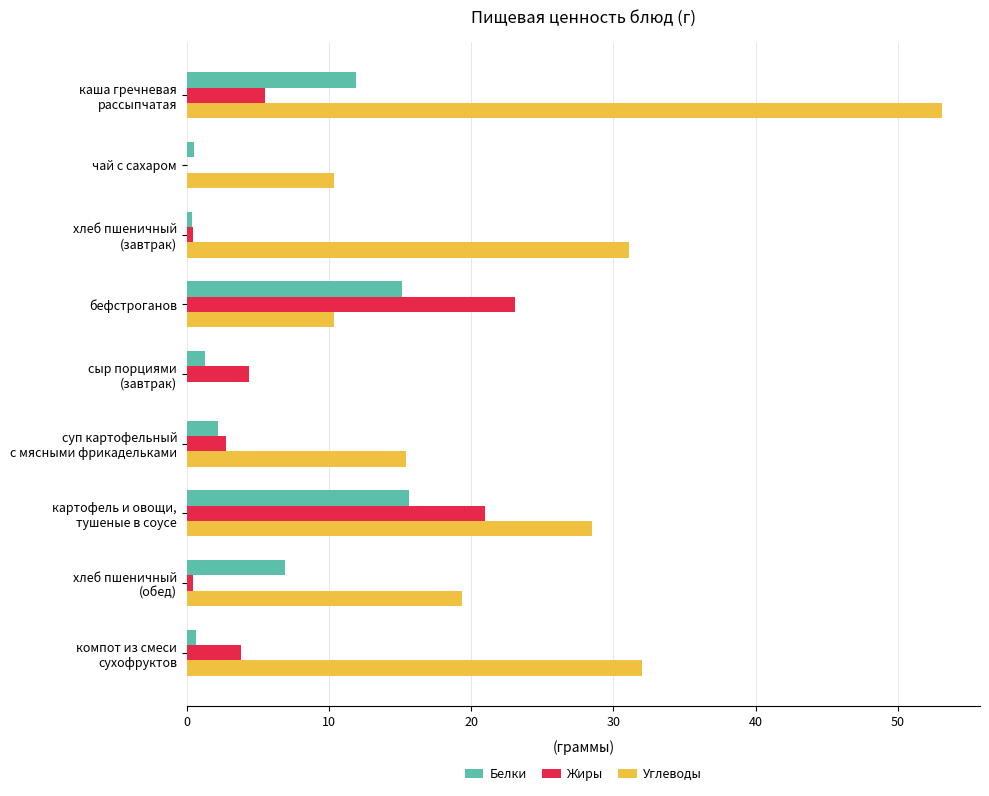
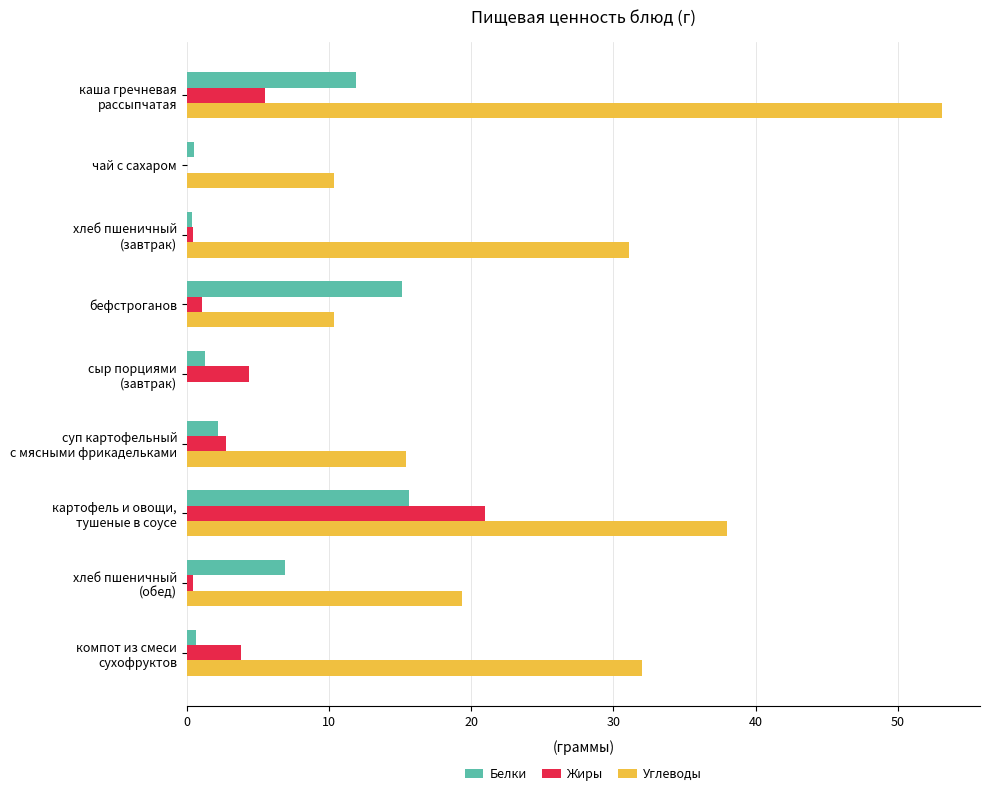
Жиры, бефстроганов: 23.1 -> 1.1
Углеводы, картофель и овощи, тушеные в соусе: 28.5 -> 38.0
